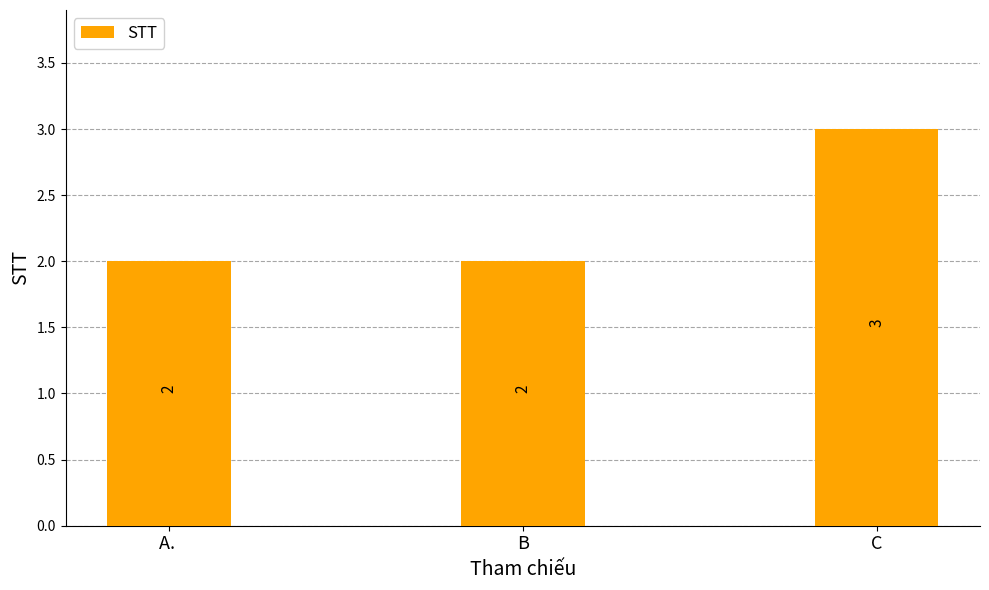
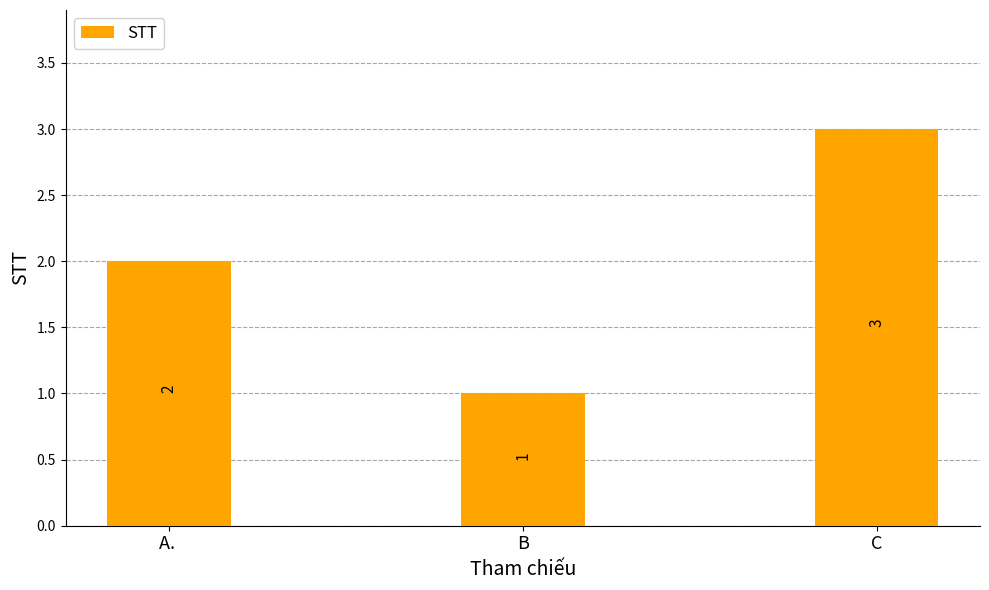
B: 2 -> 1
